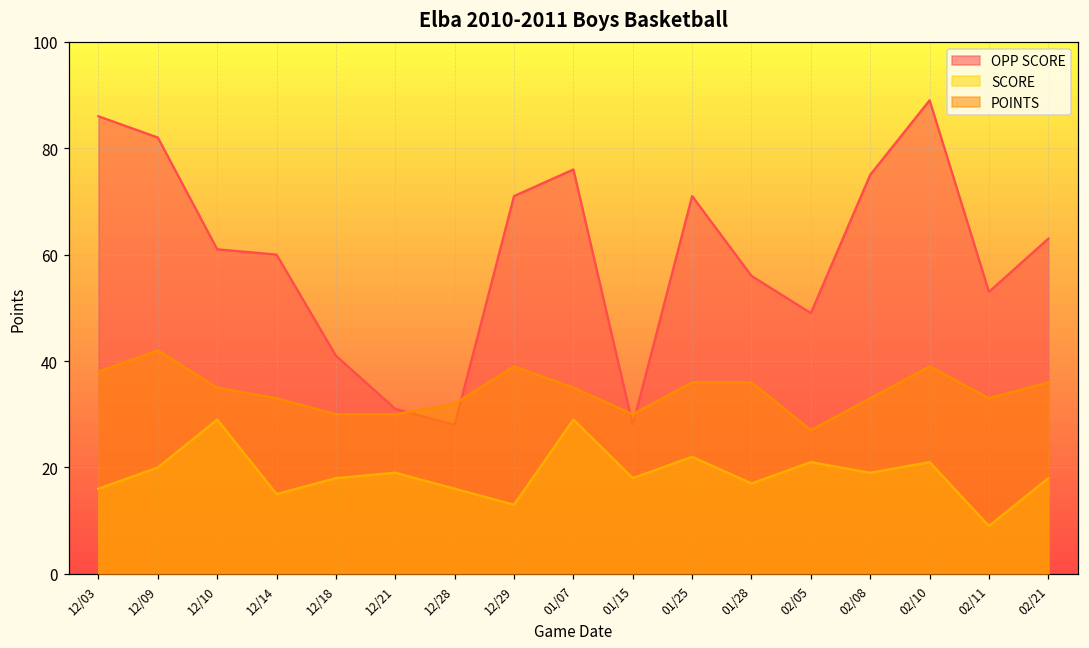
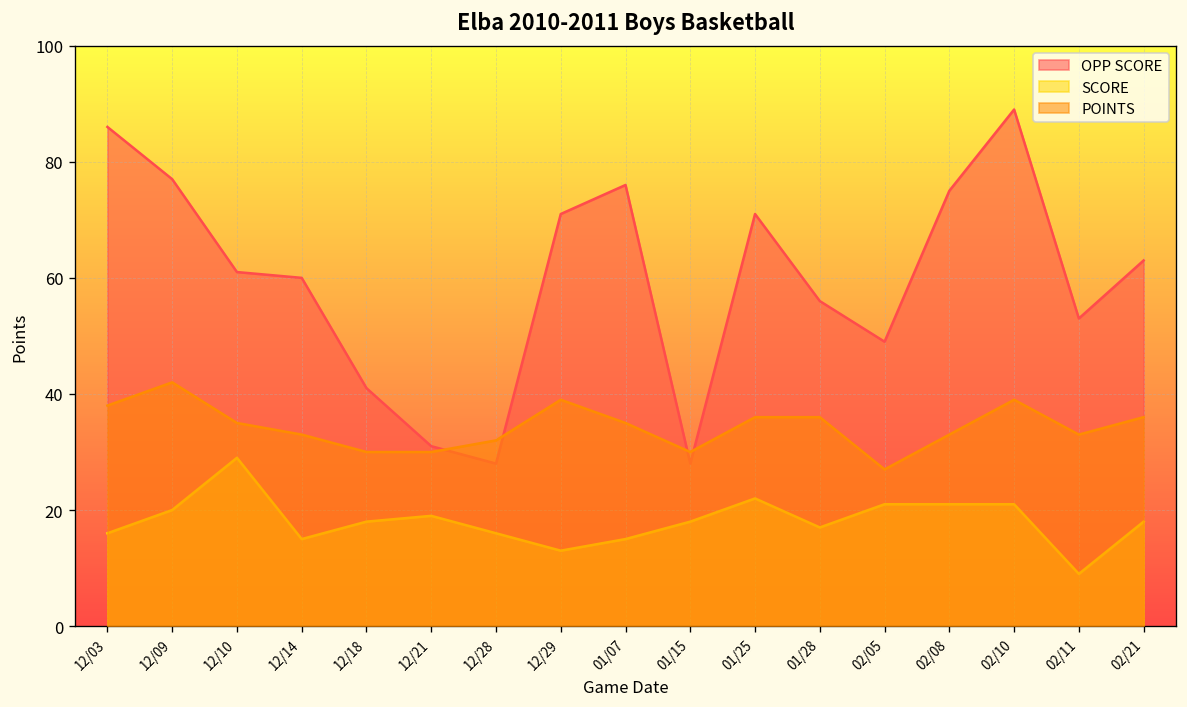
OPP SCORE, 12/09: 82 -> 77
SCORE, 01/07: 29 -> 15
SCORE, 02/08: 19 -> 21
